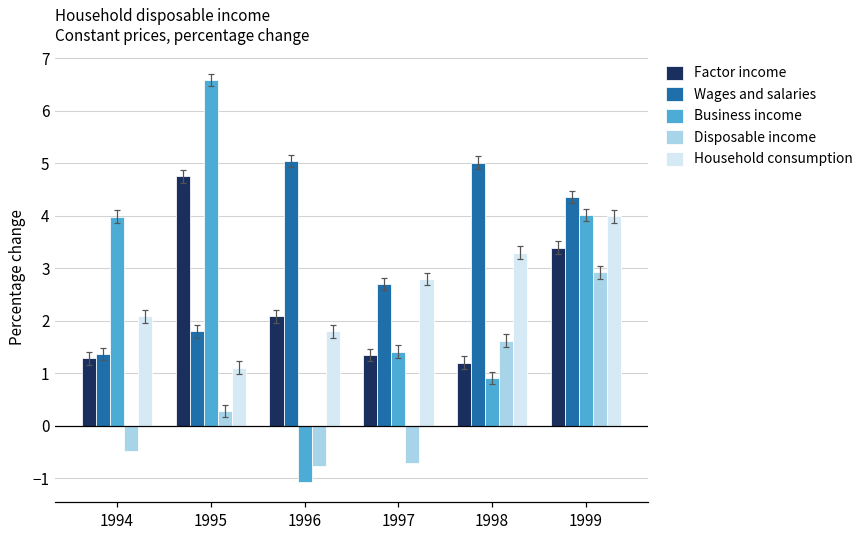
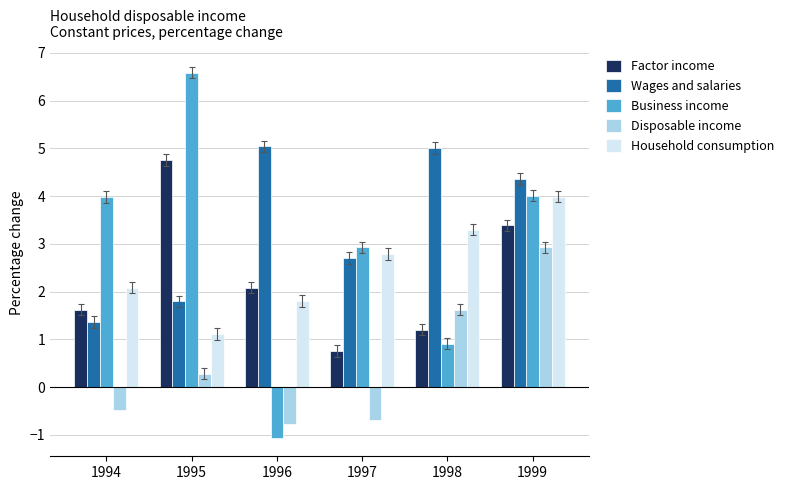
Factor income, 1994: 1.3 -> 1.6
Factor income, 1997: 1.3 -> 0.8
Business income, 1997: 1.4 -> 2.9
